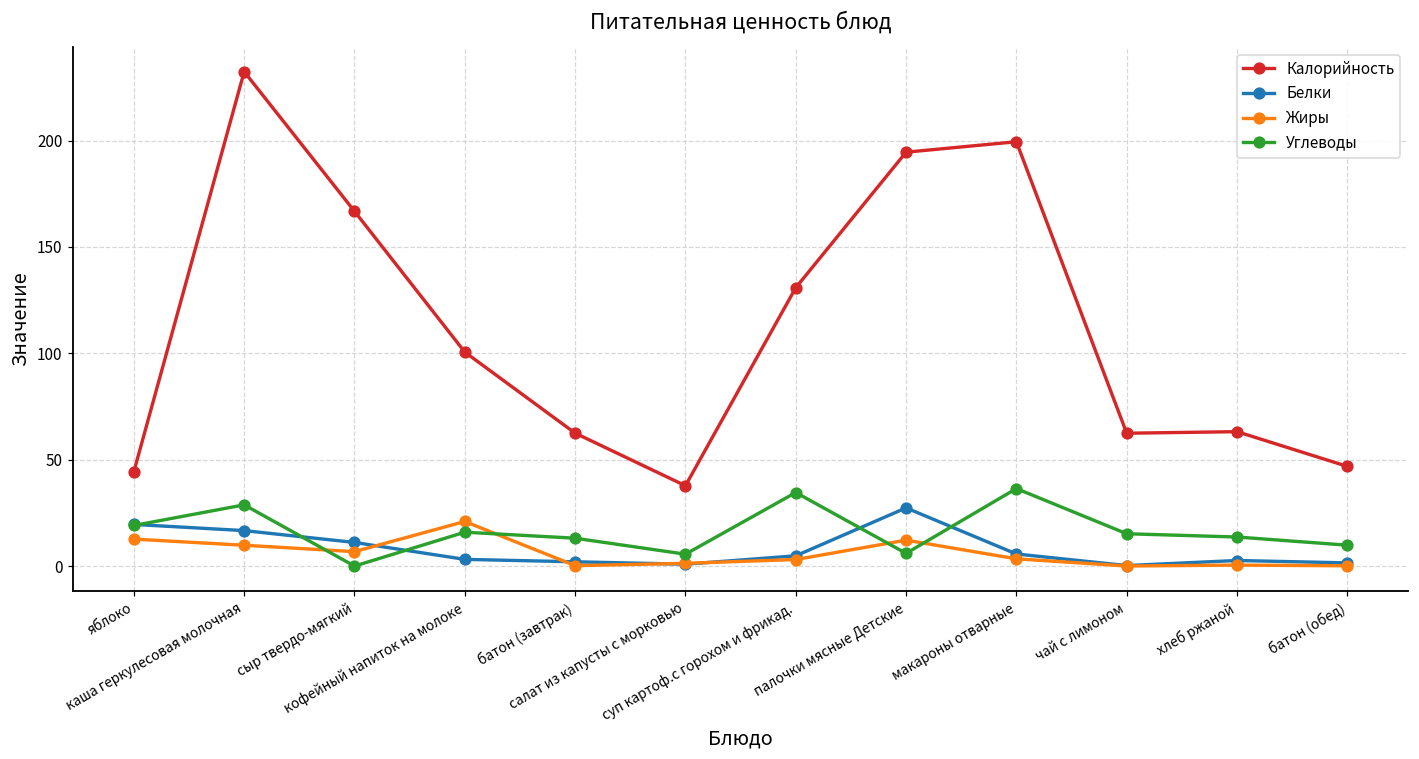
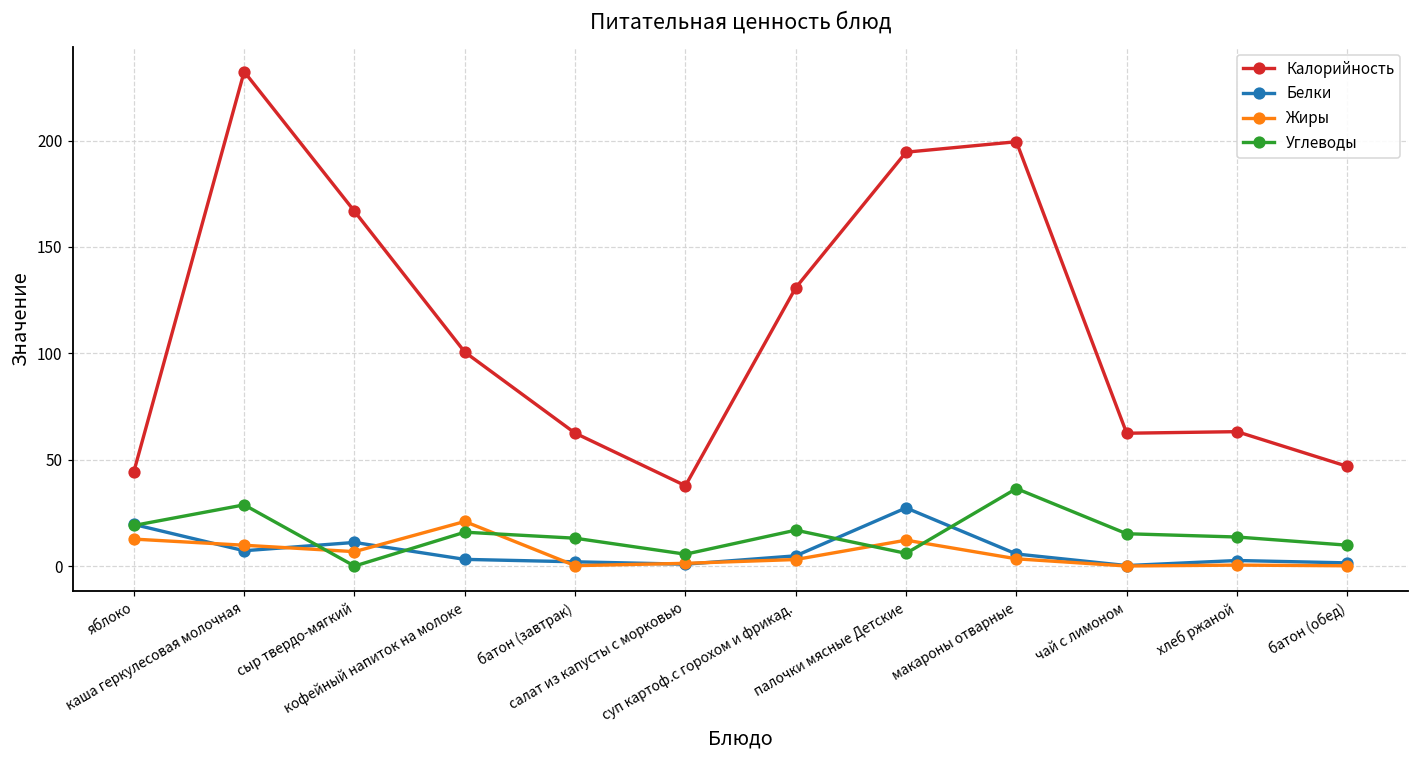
Белки, каша геркулесовая молочная: 17 -> 7
Углеводы, суп картоф.с горохом и фрикад.: 35 -> 17
